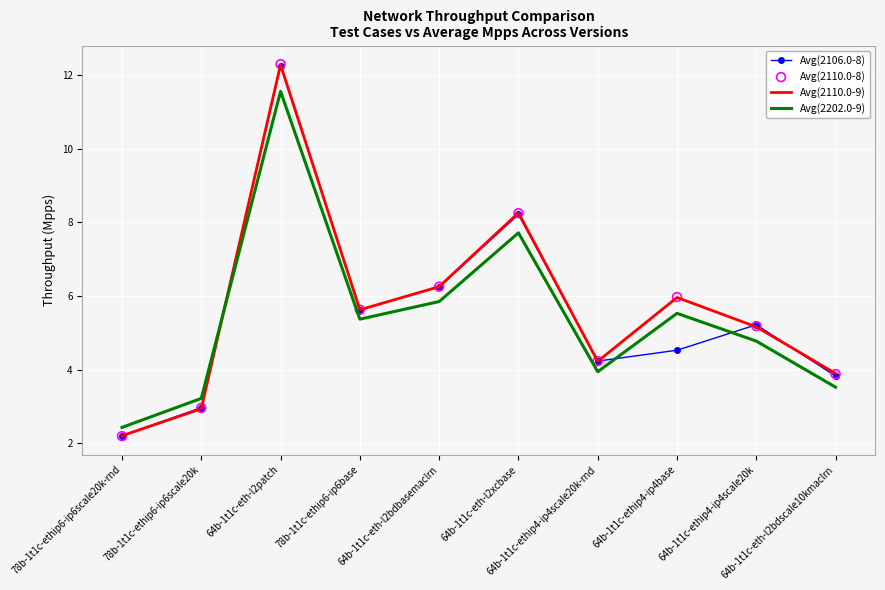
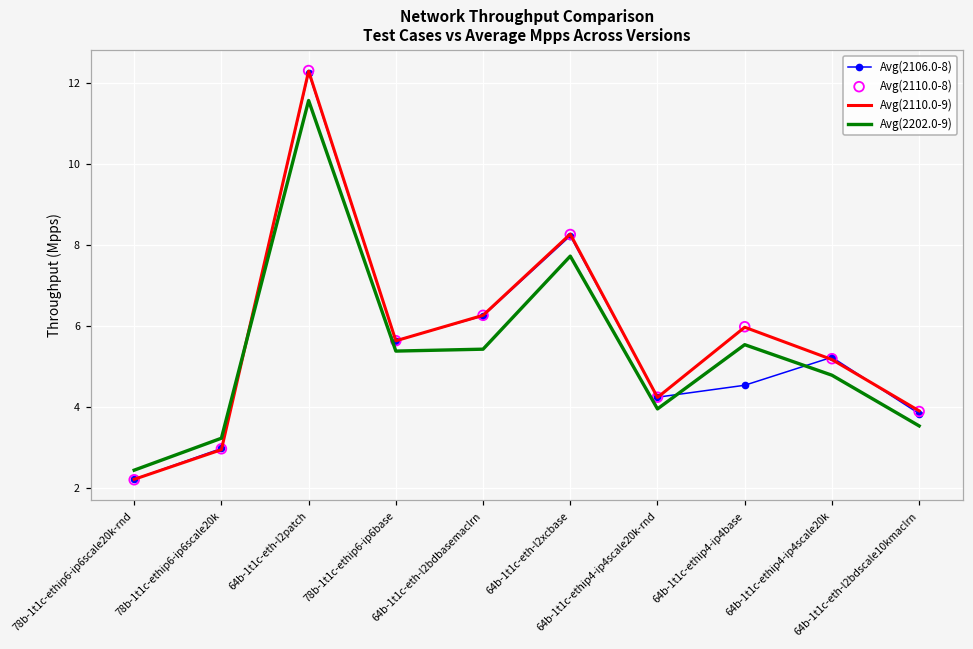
Avg(2202.0-9), 64b-1t1c-eth-l2bdbasemaclrn: 5.8 -> 5.4
